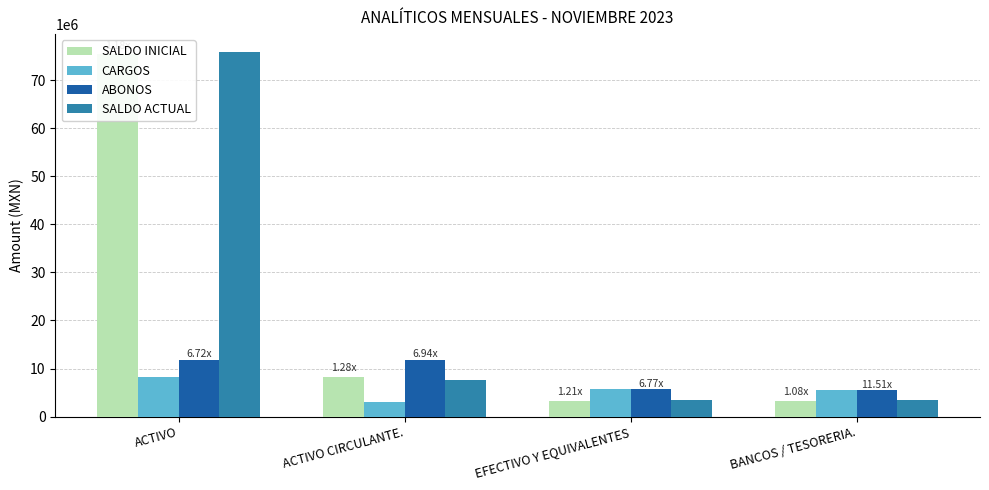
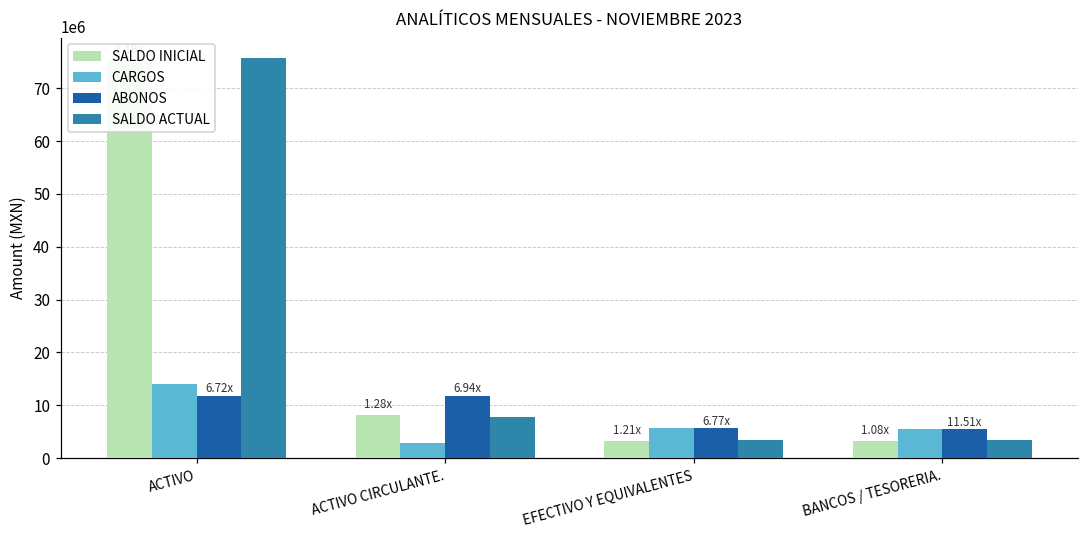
CARGOS, ACTIVO: 8000000 -> 14000000
